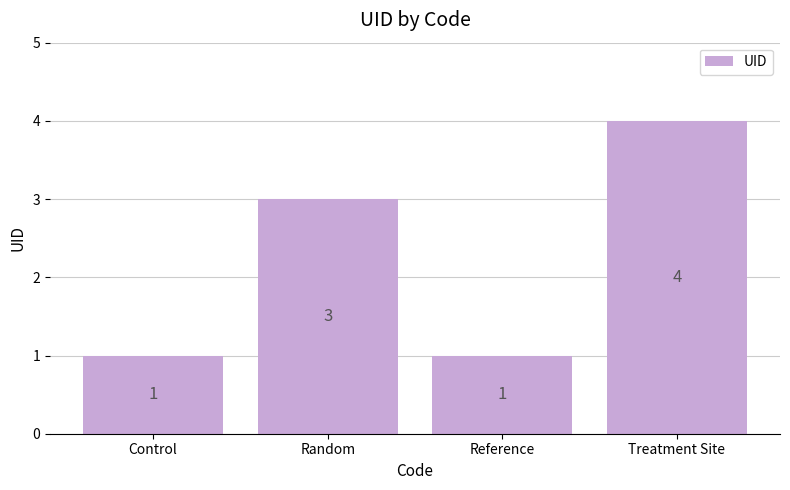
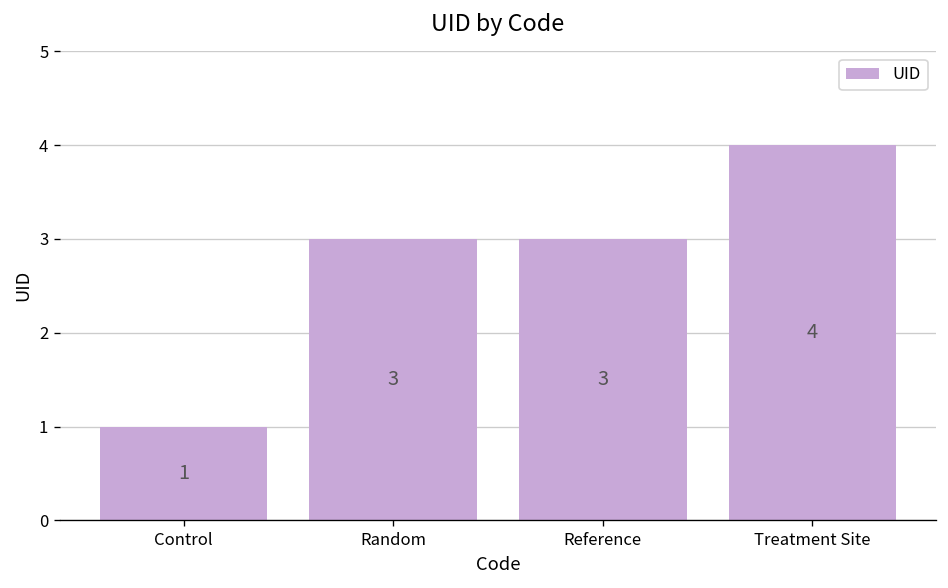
Reference: 1 -> 3
